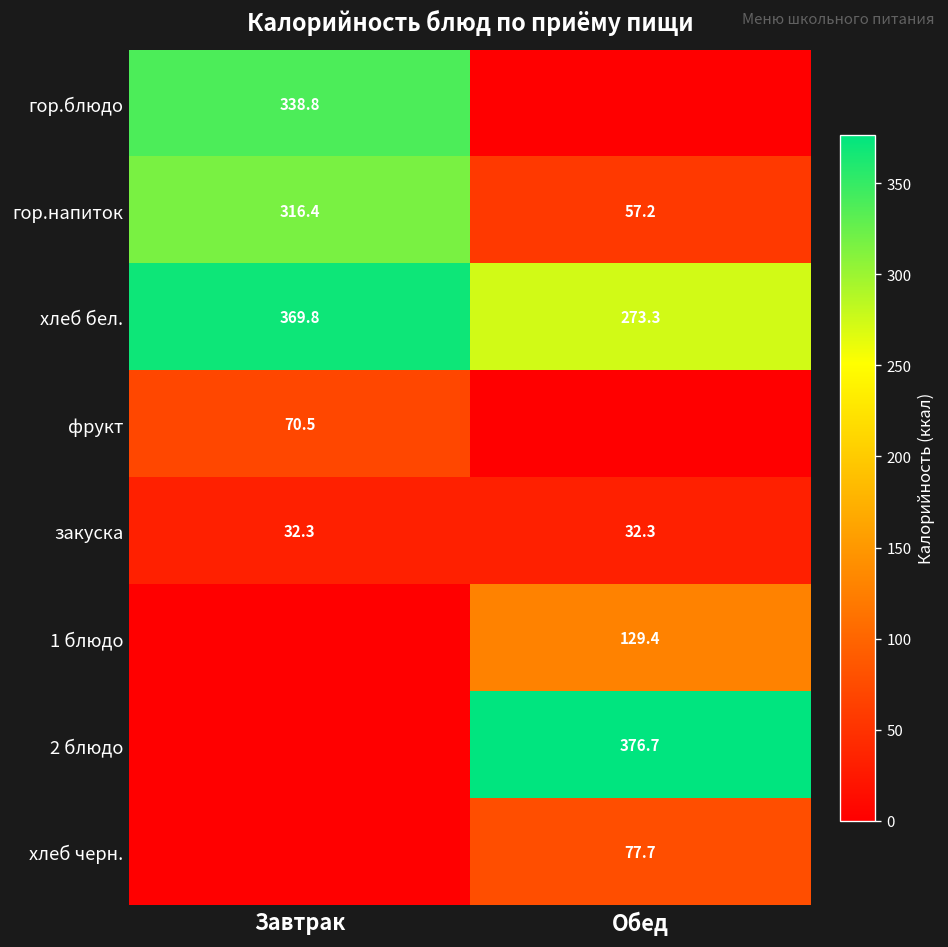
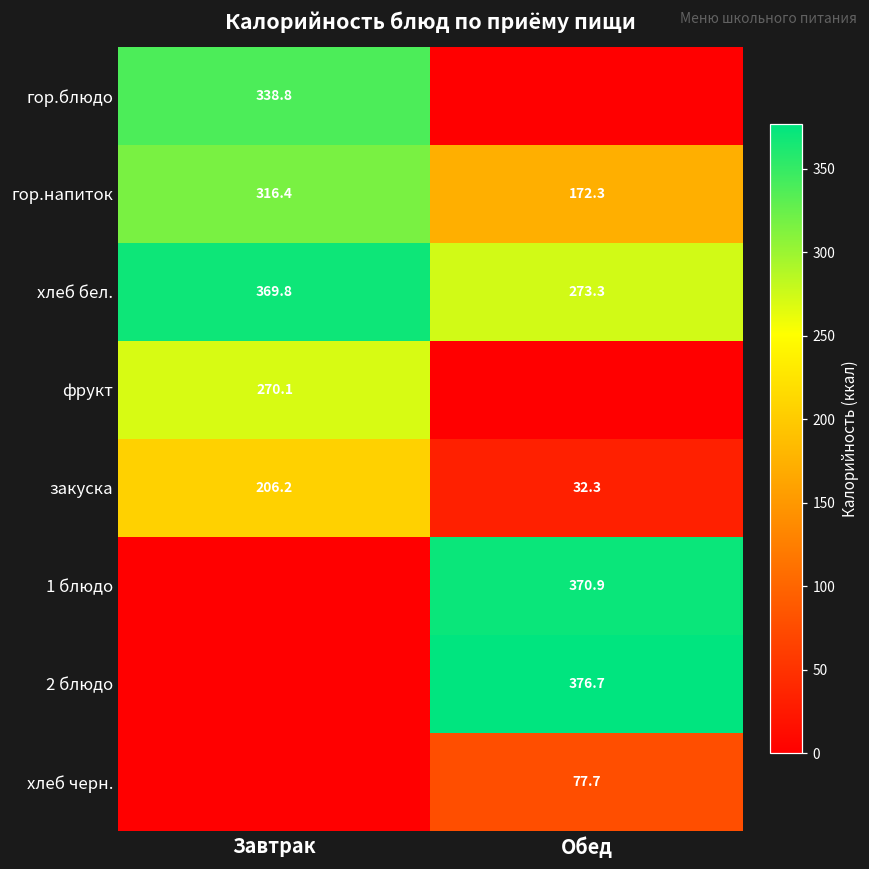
гор.напиток, Обед: 57.2 -> 172.3
фрукт, Завтрак: 70.5 -> 270.1
закуска, Завтрак: 32.3 -> 206.2
1 блюдо, Обед: 129.4 -> 370.9
